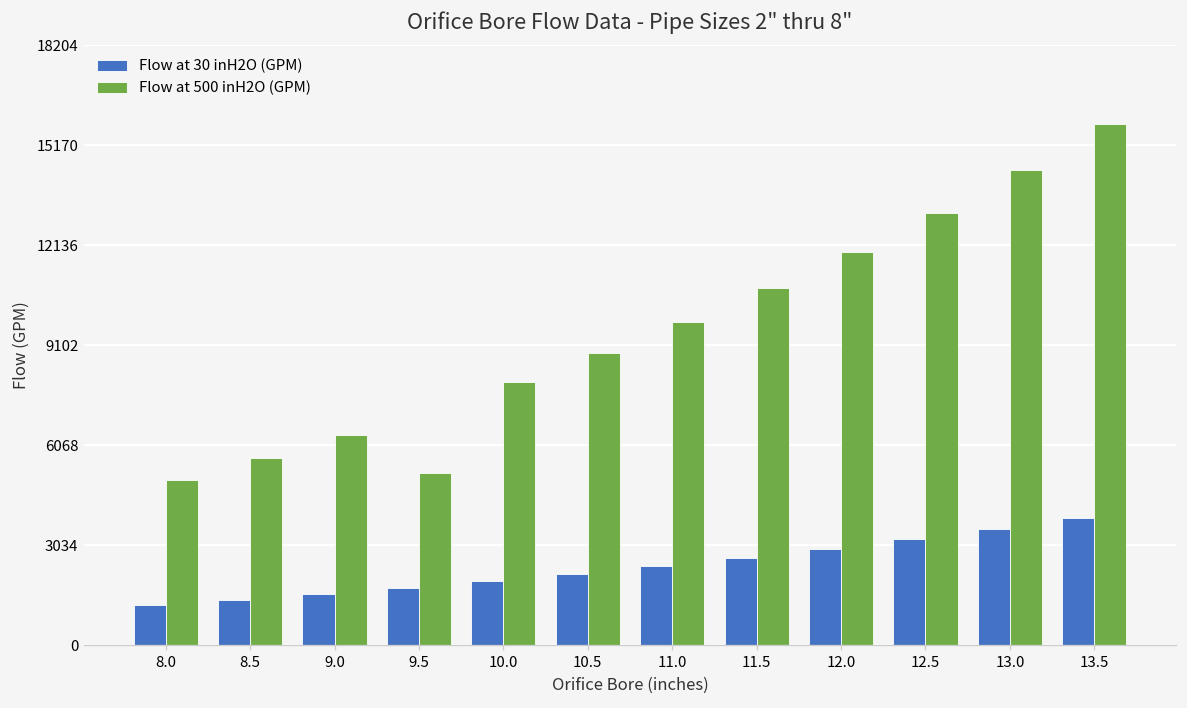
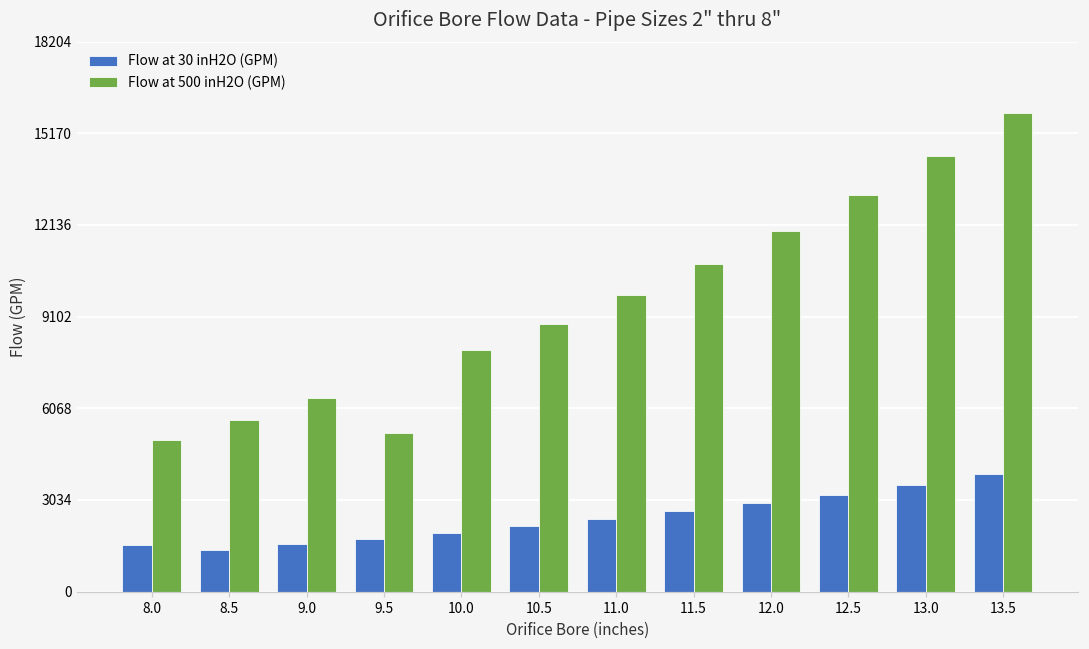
Flow at 30 inH2O (GPM), 8.0: 1200 -> 1600
